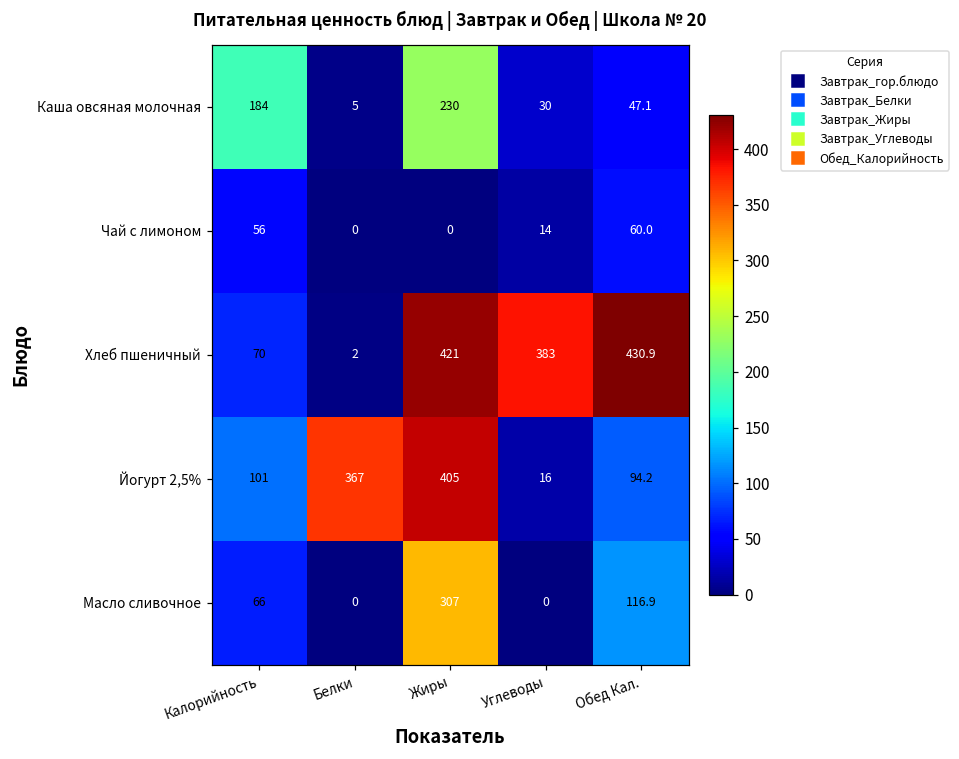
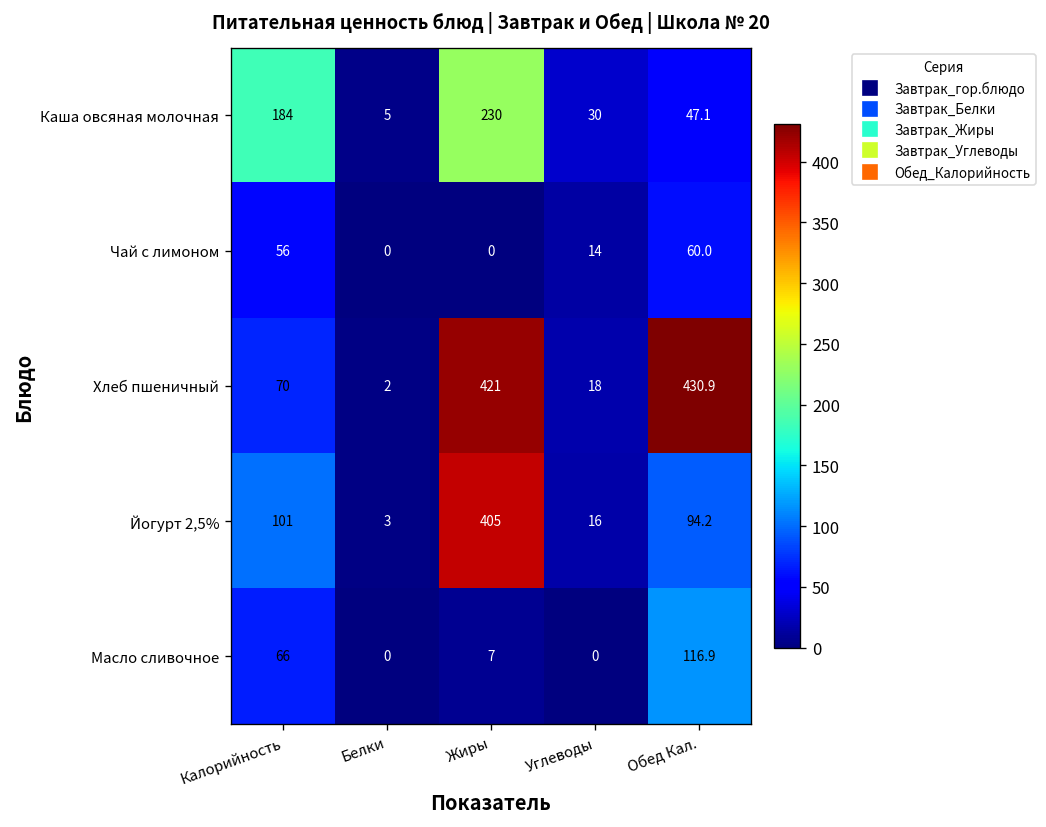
Хлеб пшеничный, Углеводы: 383 -> 18
Йогурт 2,5%, Белки: 367 -> 3
Масло сливочное, Жиры: 307 -> 7
